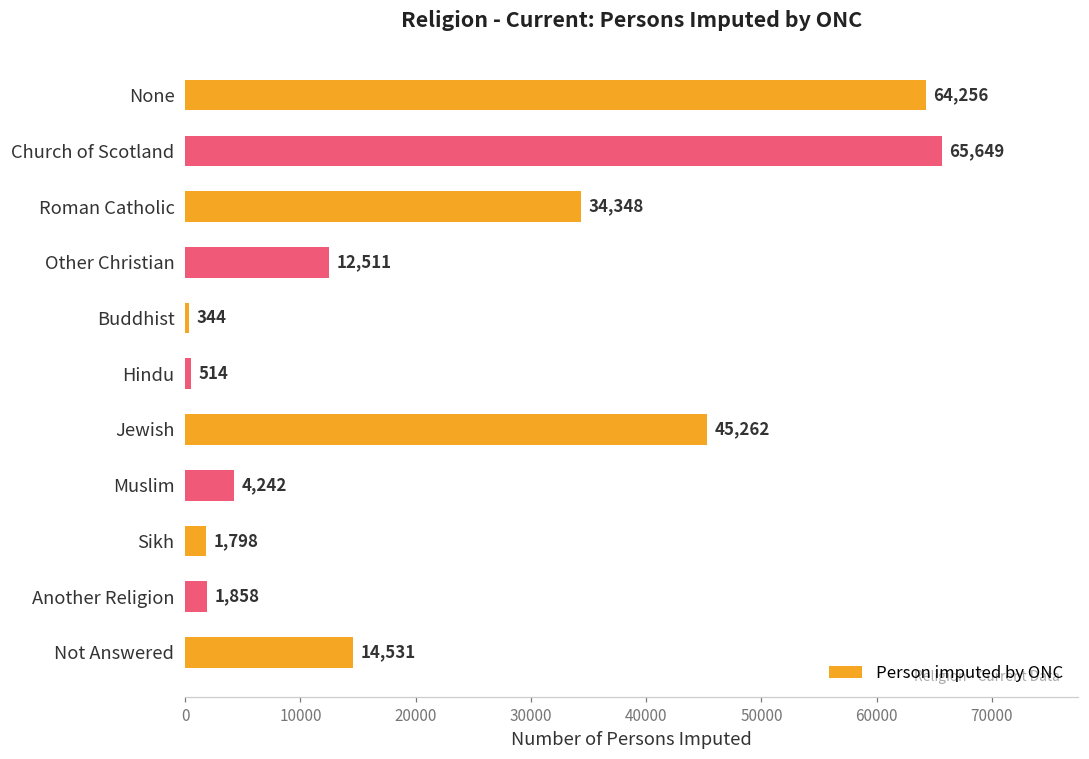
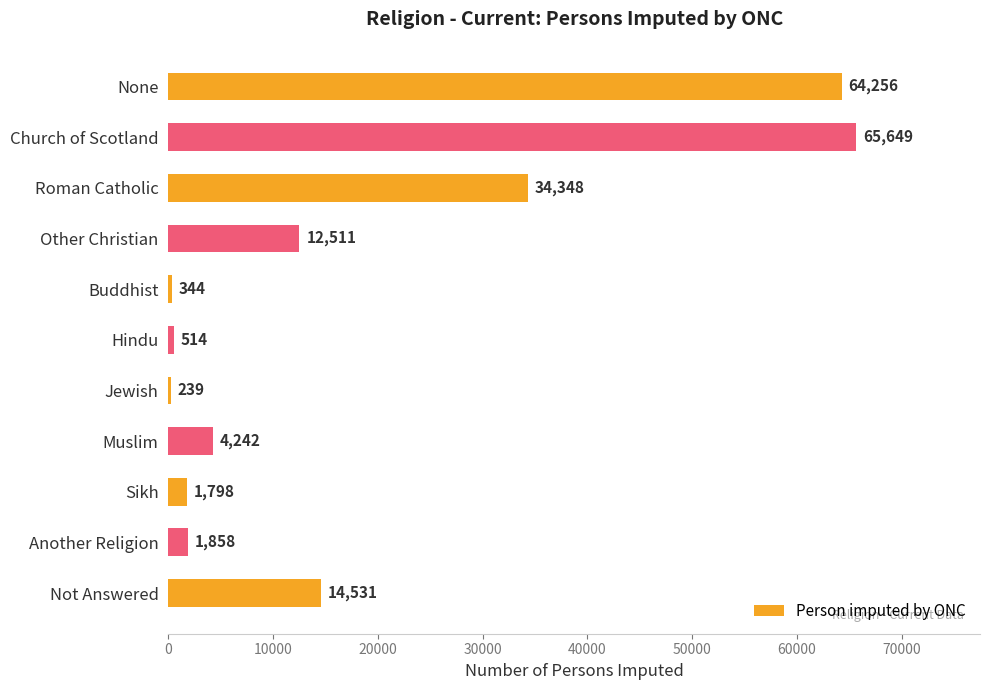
Jewish: 45,262 -> 239
